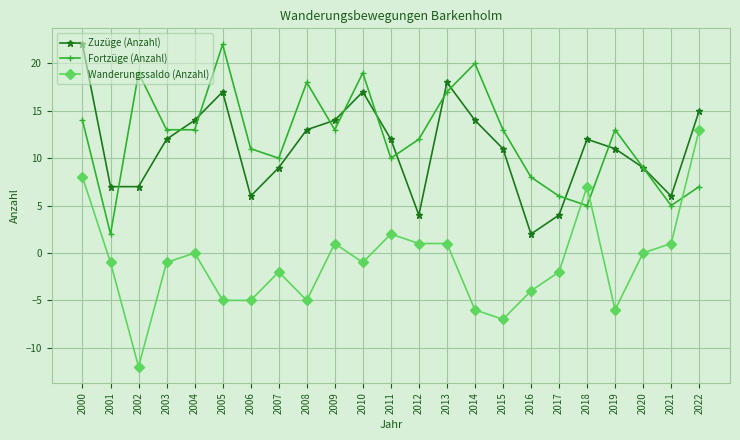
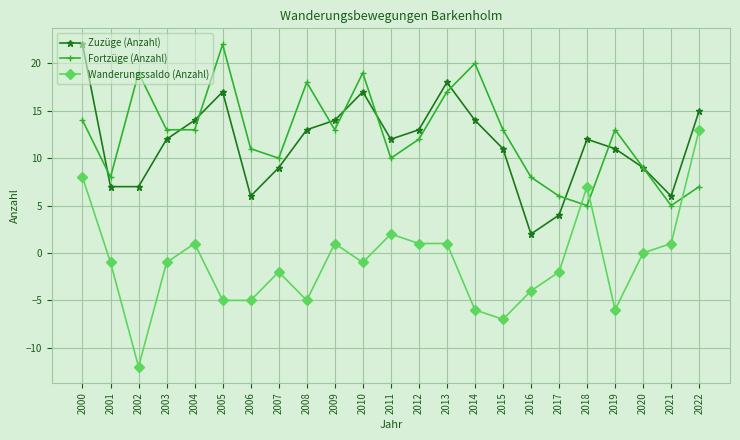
Fortzüge (Anzahl), 2001: 2 -> 8
Wanderungssaldo (Anzahl), 2004: 0 -> 1
Zuzüge (Anzahl), 2012: 4 -> 13
